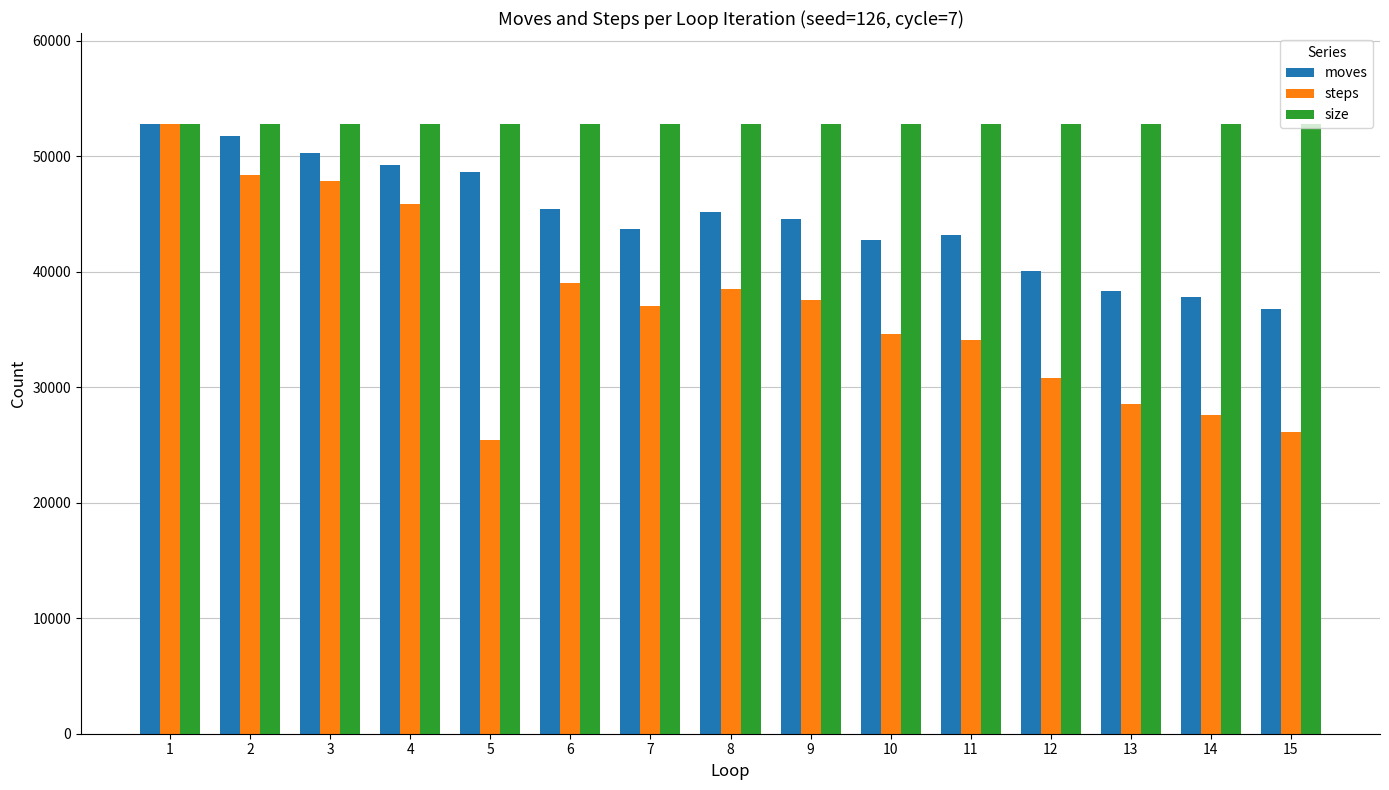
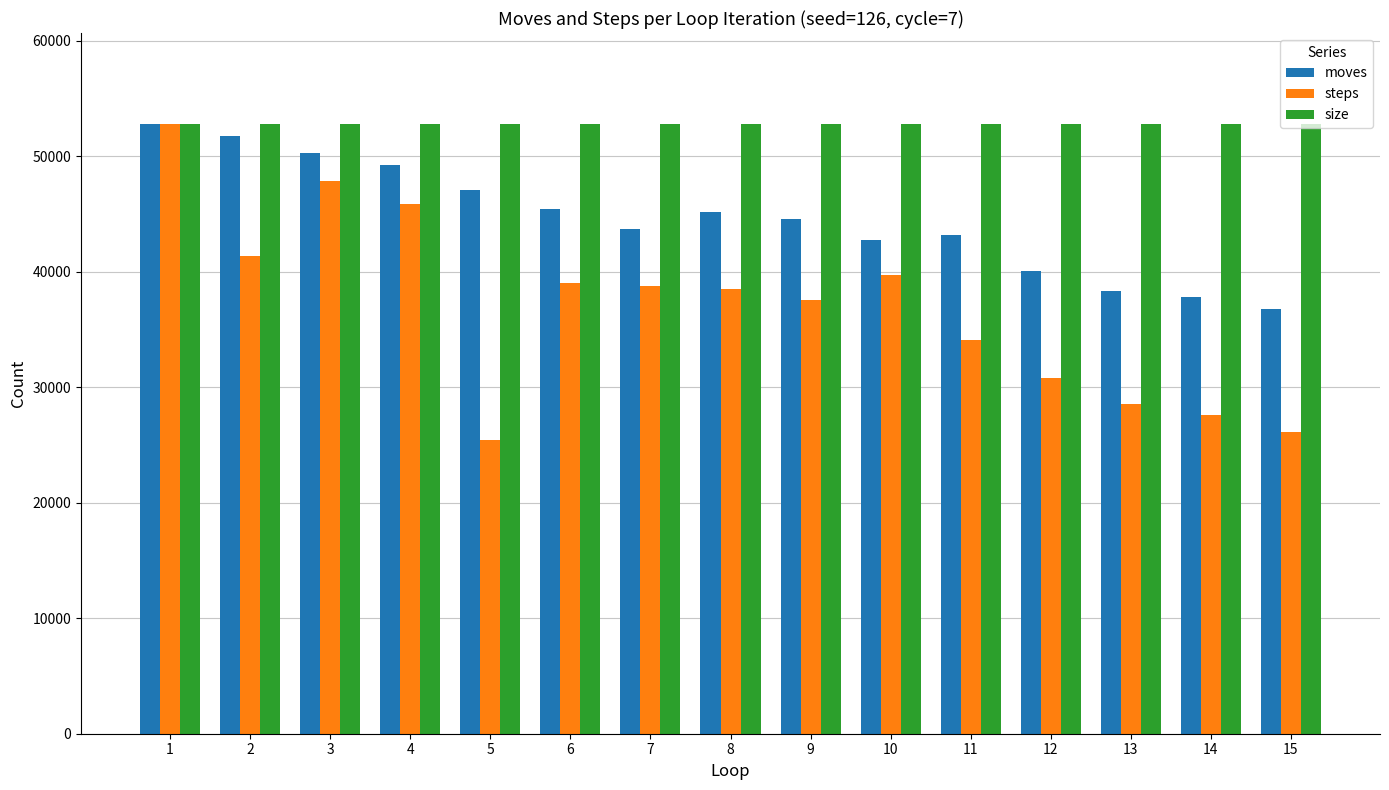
steps, 2: 48400 -> 41400
moves, 5: 48600 -> 47100
steps, 7: 37000 -> 38800
steps, 10: 34600 -> 39700
